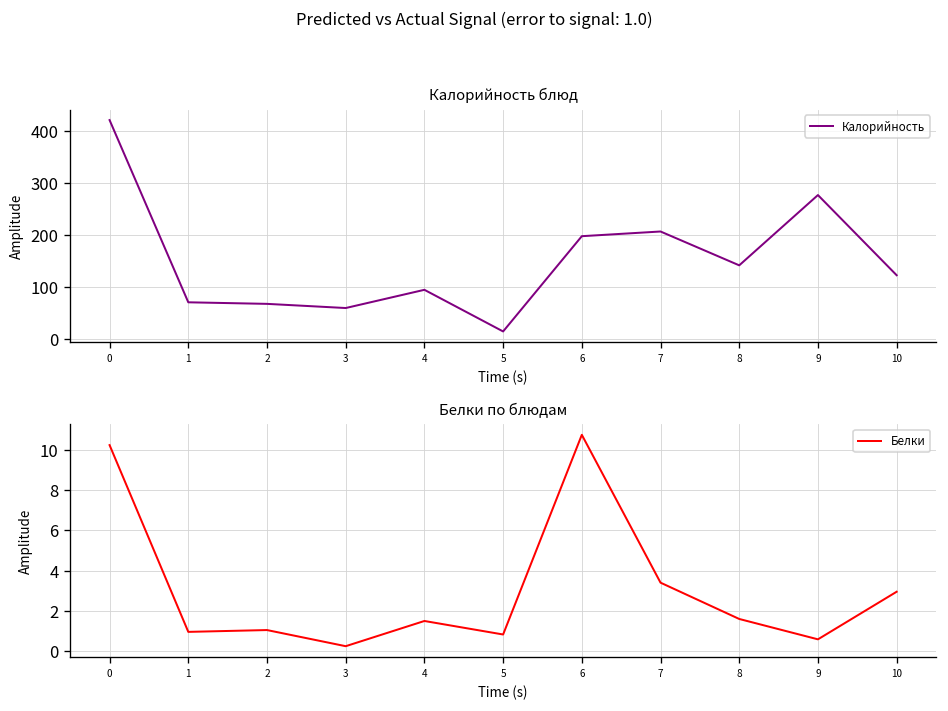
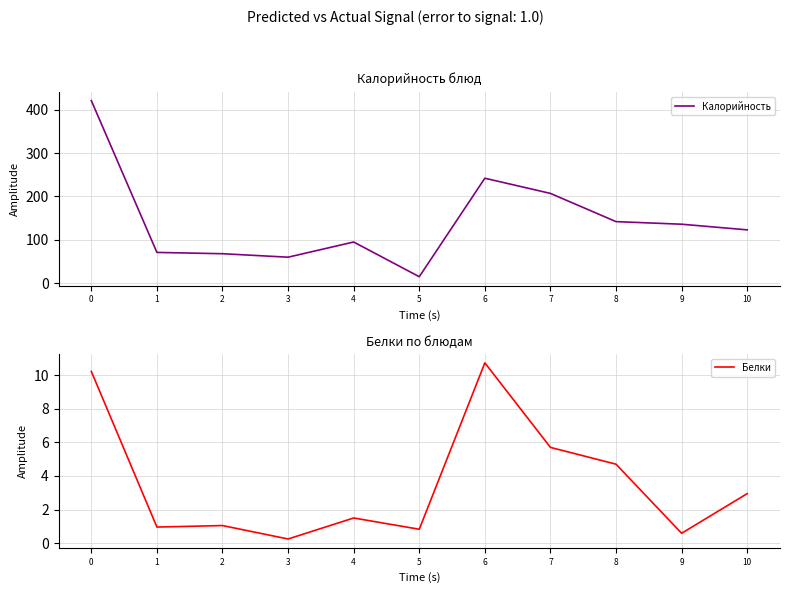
Калорийность блюд, 6: 200 -> 240
Калорийность блюд, 9: 280 -> 140
Белки по блюдам, 7: 3.4 -> 5.7
Белки по блюдам, 8: 1.6 -> 4.7
